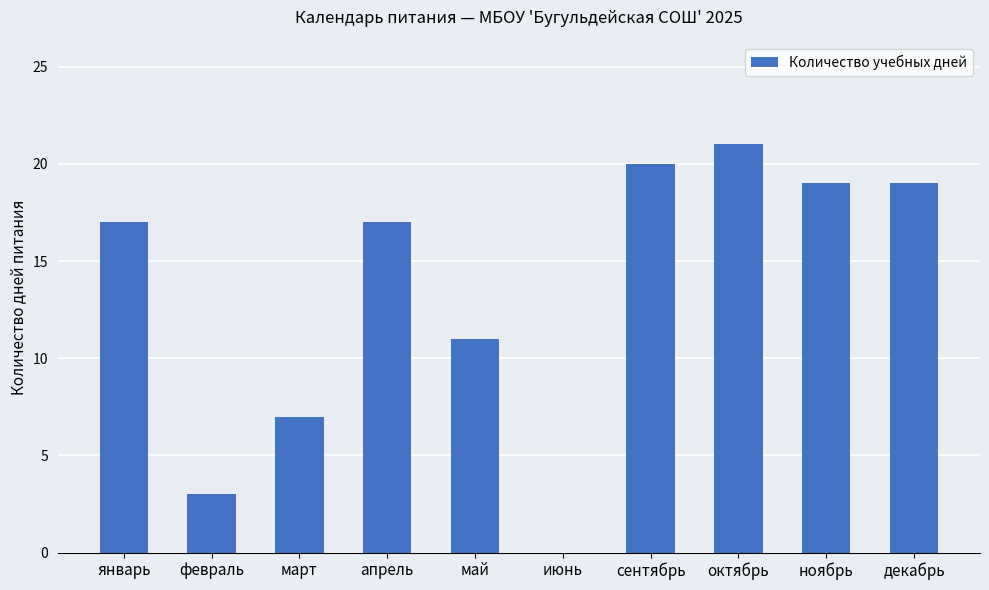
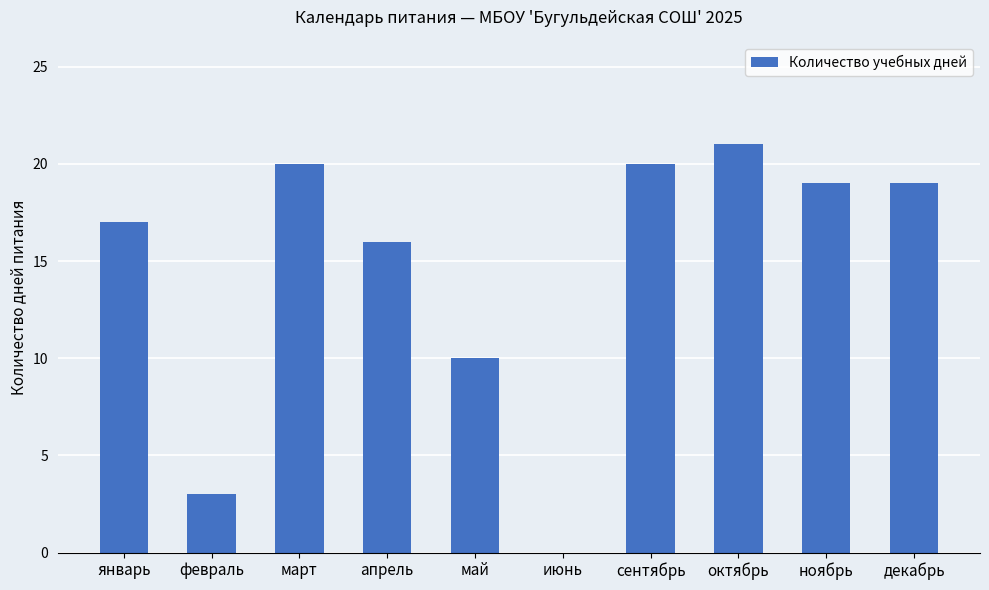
март: 7 -> 20
апрель: 17 -> 16
май: 11 -> 10
